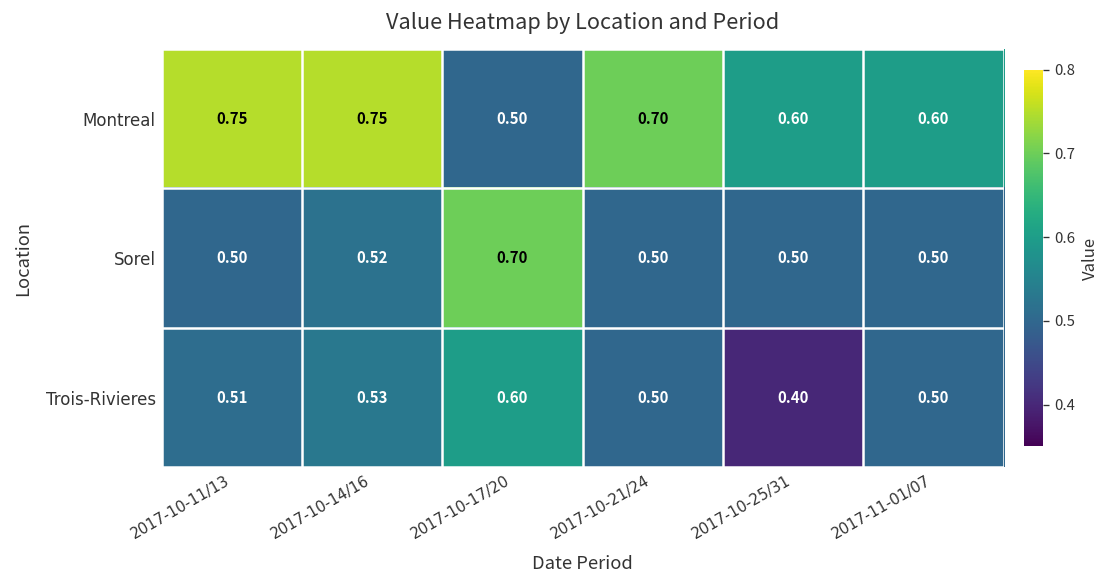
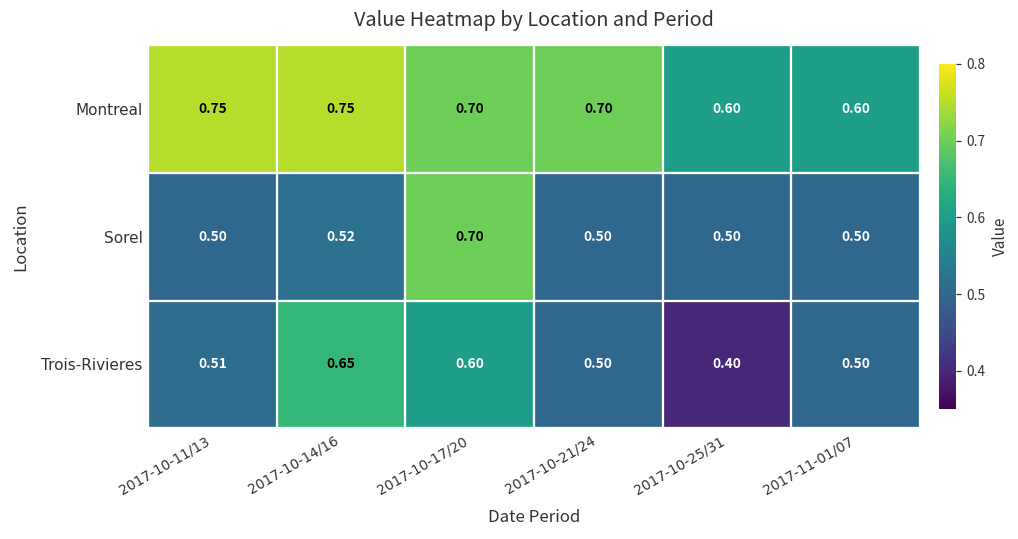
Montreal, 2017-10-17/20: 0.50 -> 0.70
Trois-Rivieres, 2017-10-14/16: 0.53 -> 0.65
